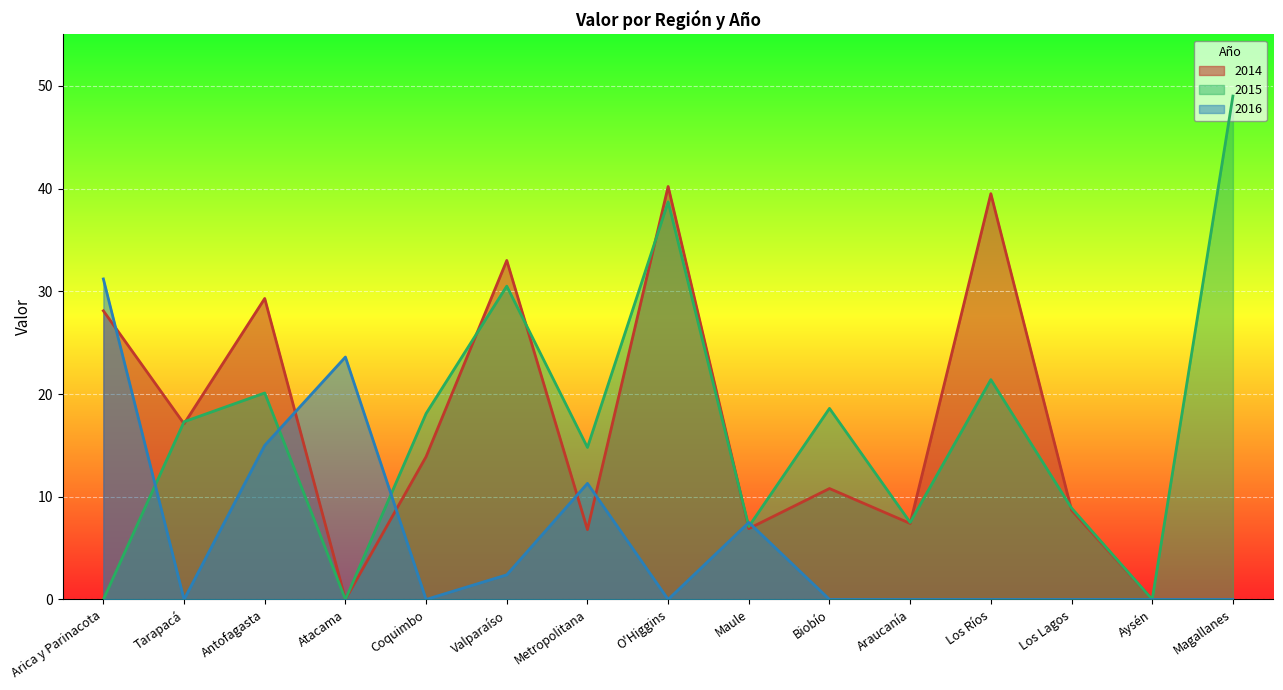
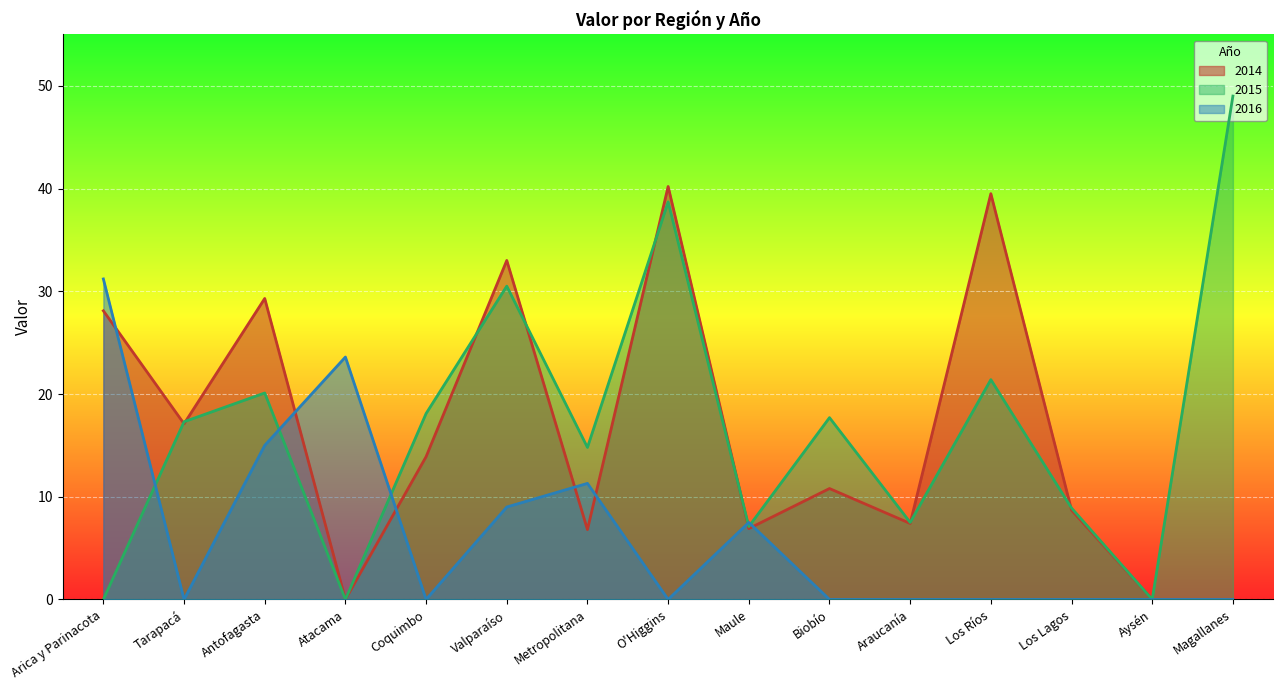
2016, Valparaíso: 2.4 -> 9.0
2015, Biobío: 18.6 -> 17.7
